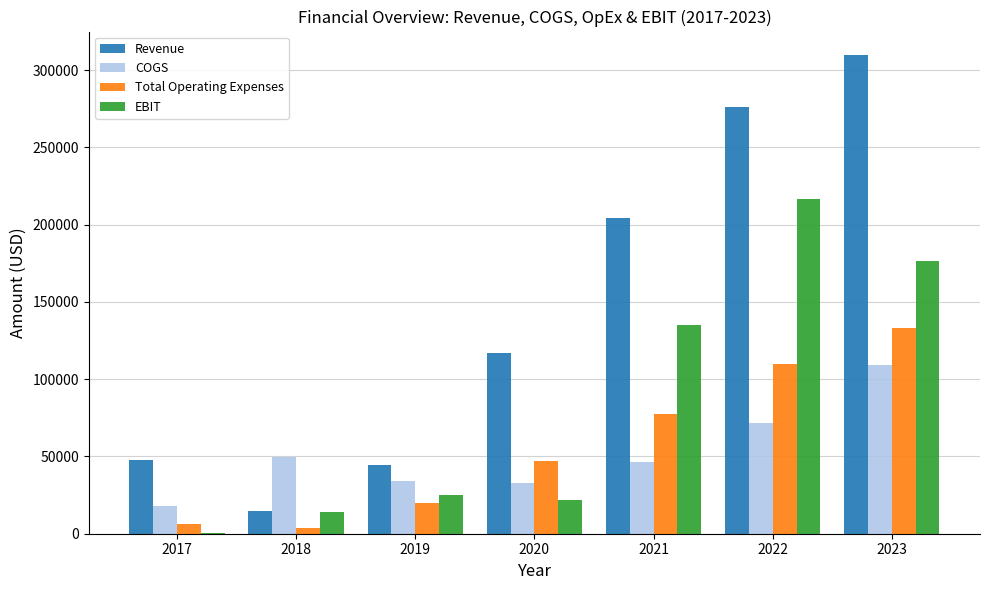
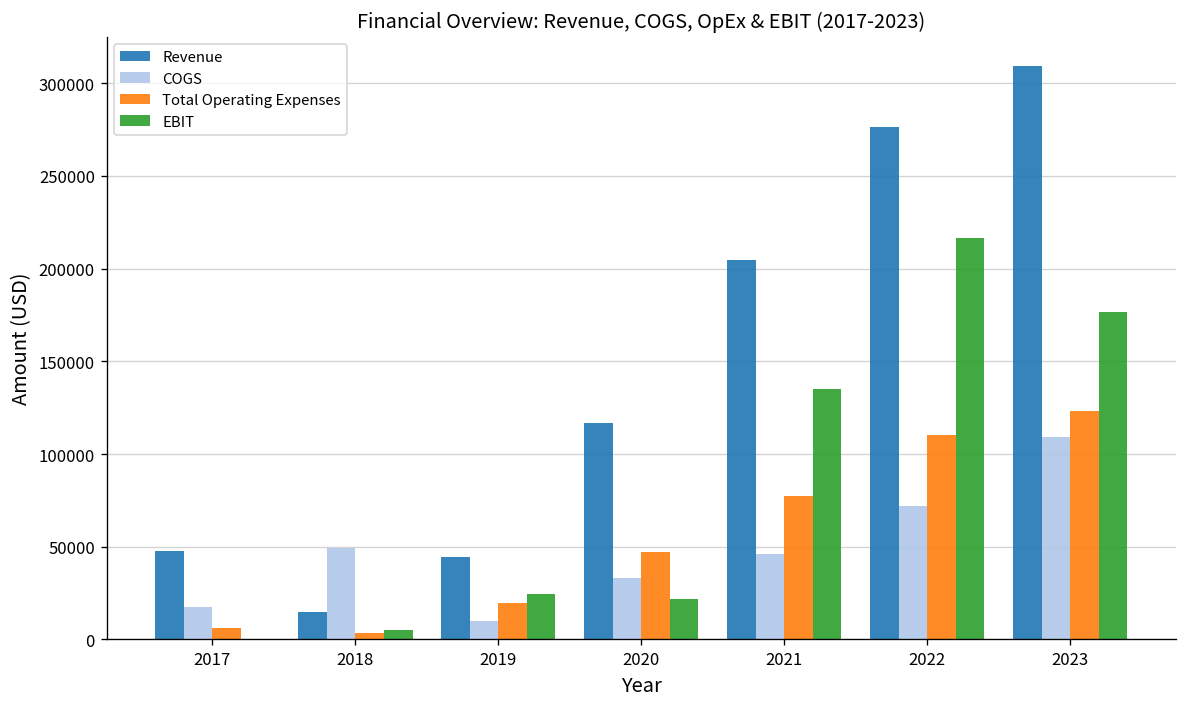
EBIT, 2018: 14000 -> 5000
COGS, 2019: 34000 -> 10000
Total Operating Expenses, 2023: 133000 -> 123000
